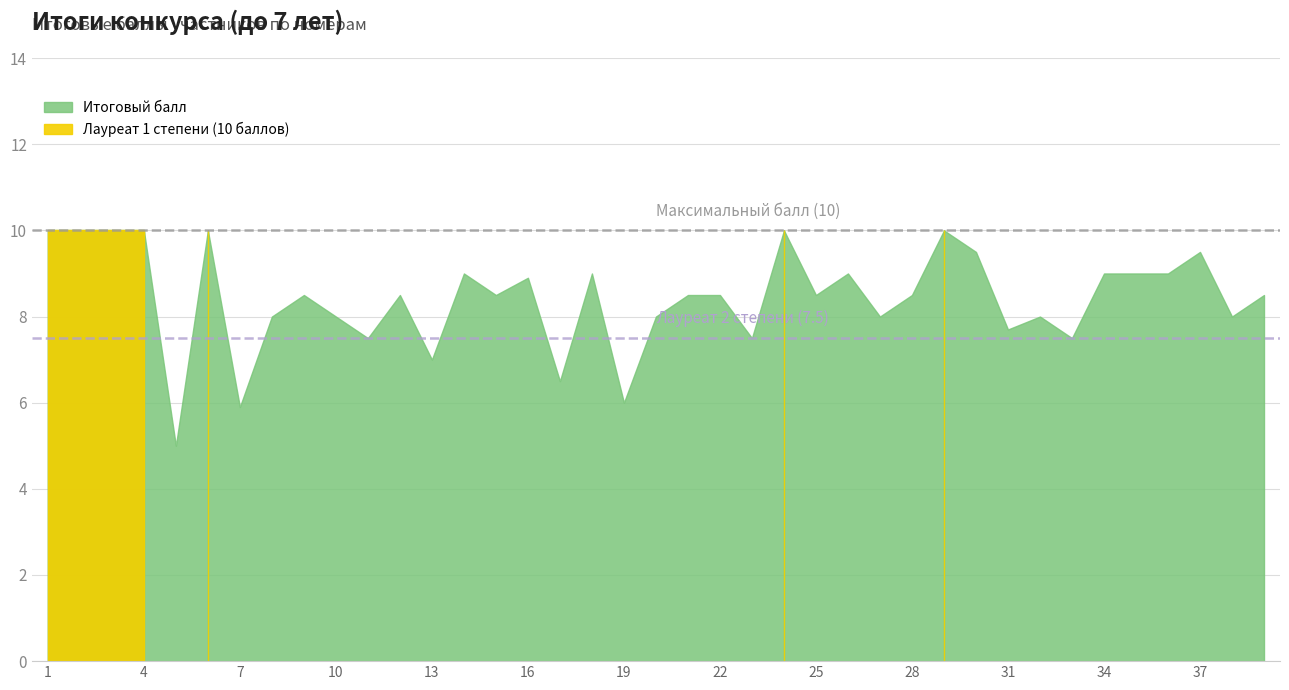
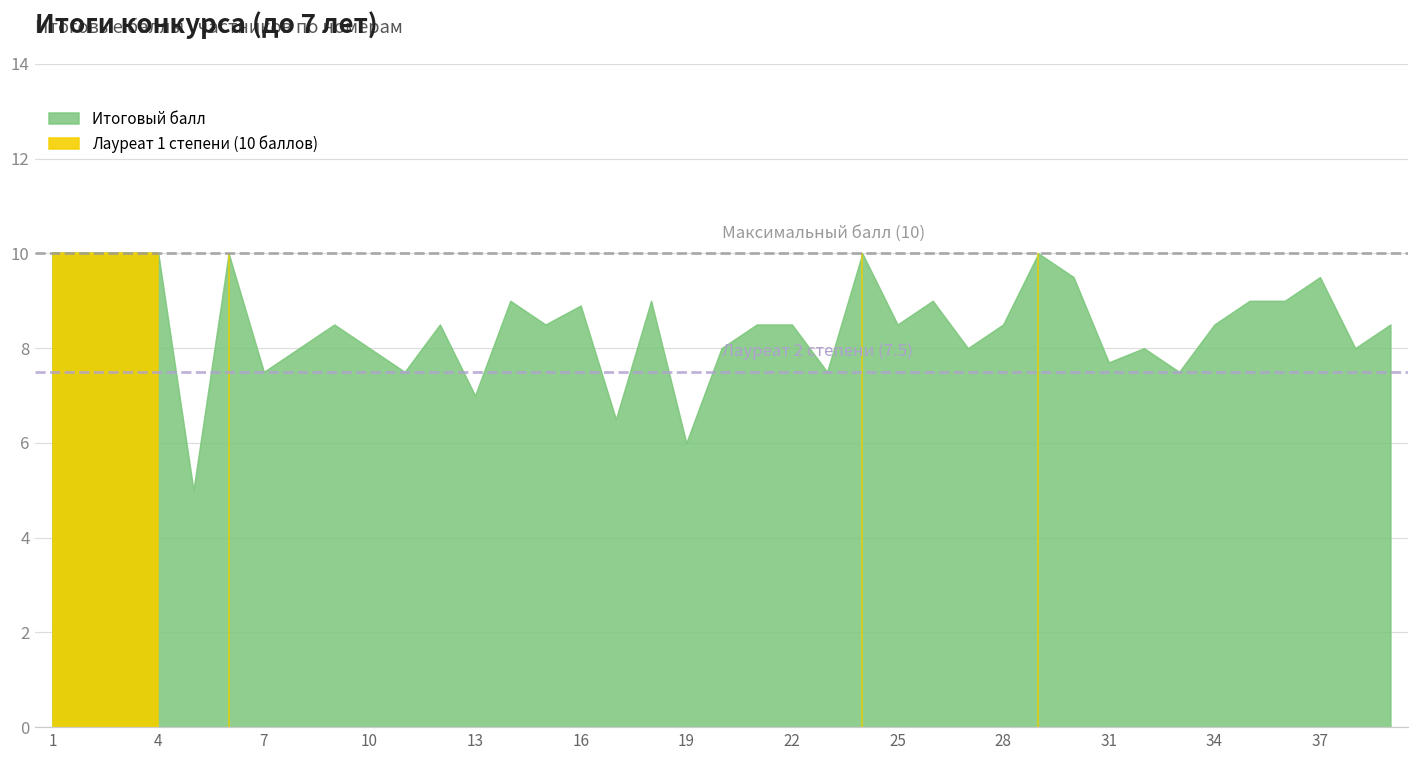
7: 5.9 -> 7.5
34: 9.0 -> 8.5
